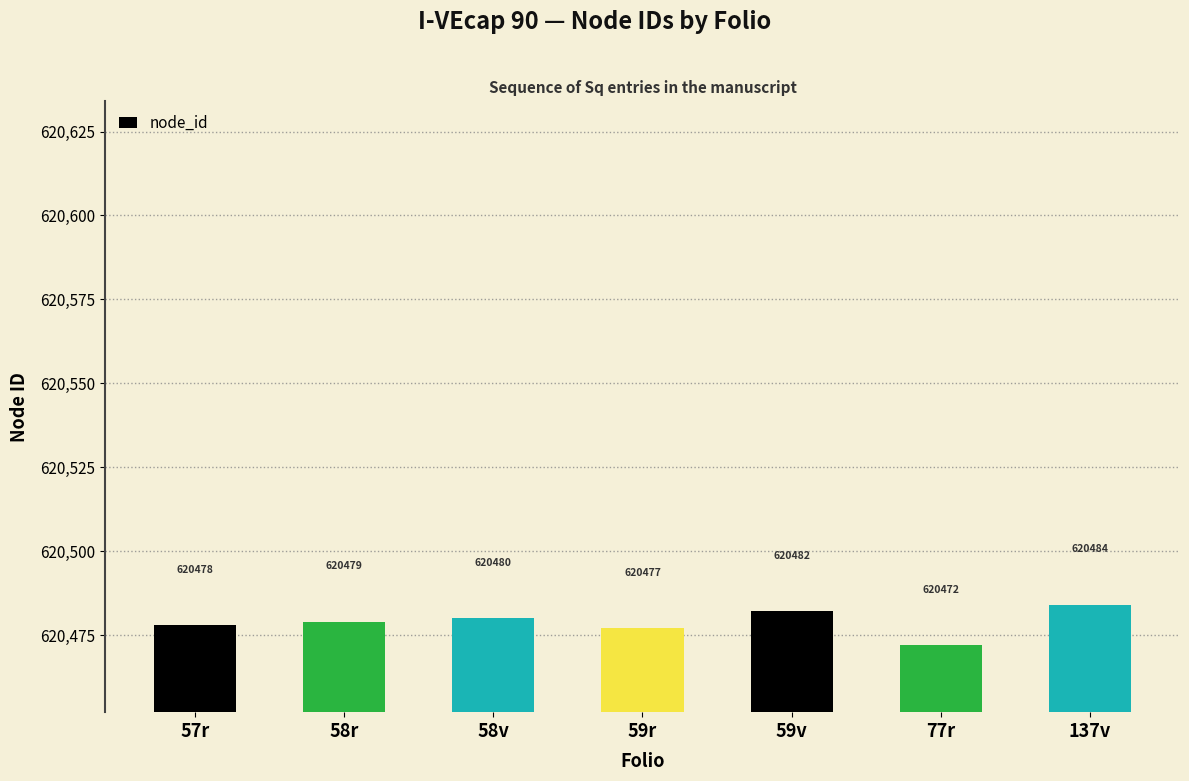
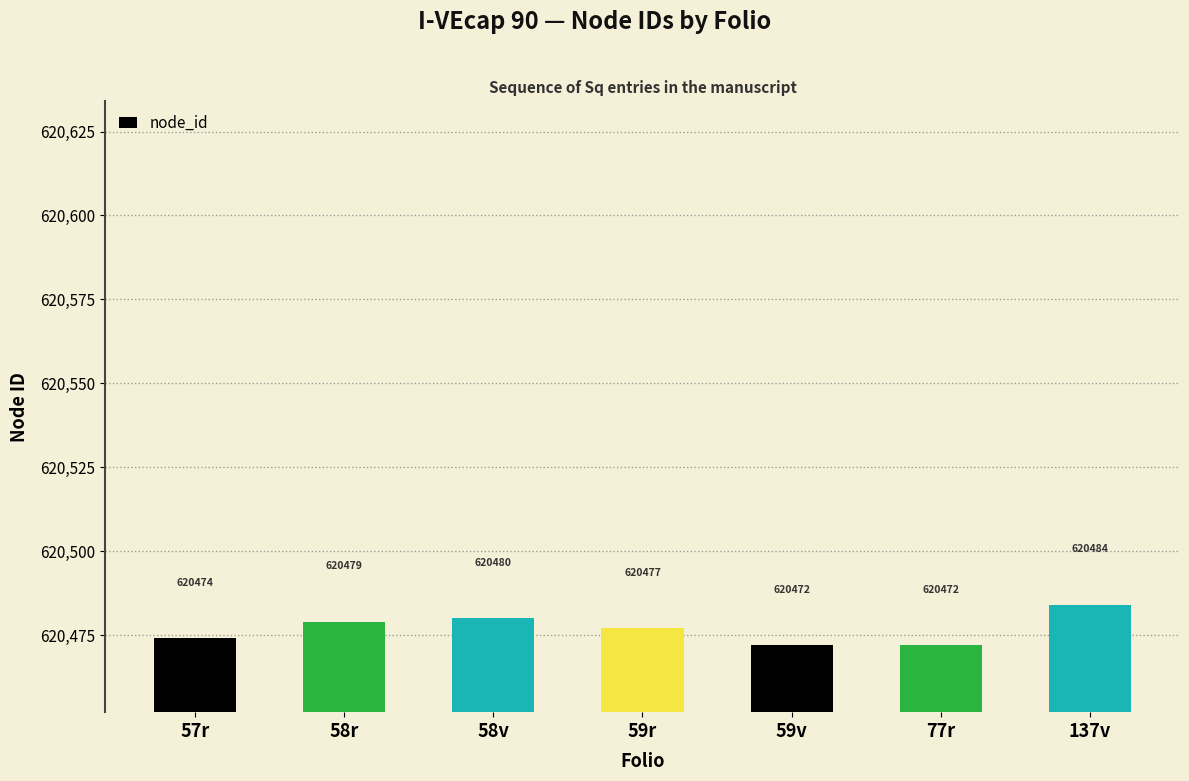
57r: 620478 -> 620474
59v: 620482 -> 620472
